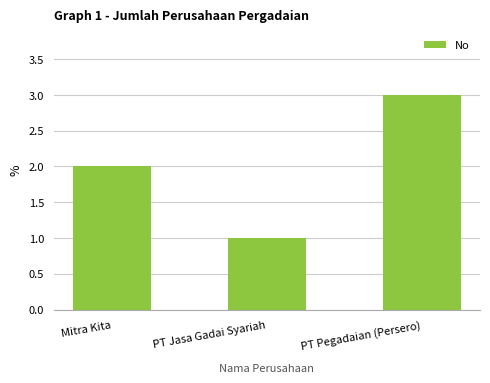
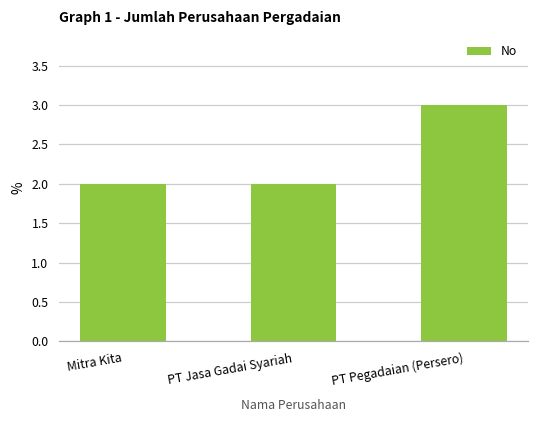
PT Jasa Gadai Syariah: 1 -> 2
